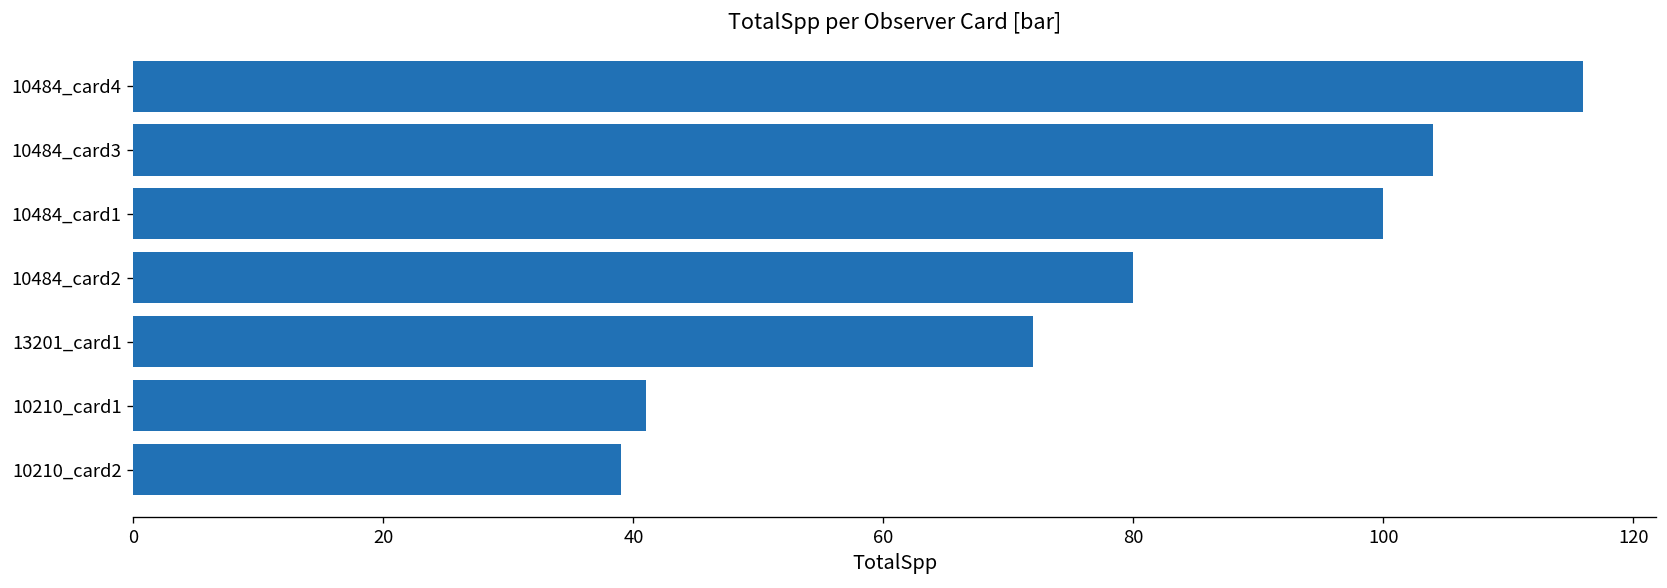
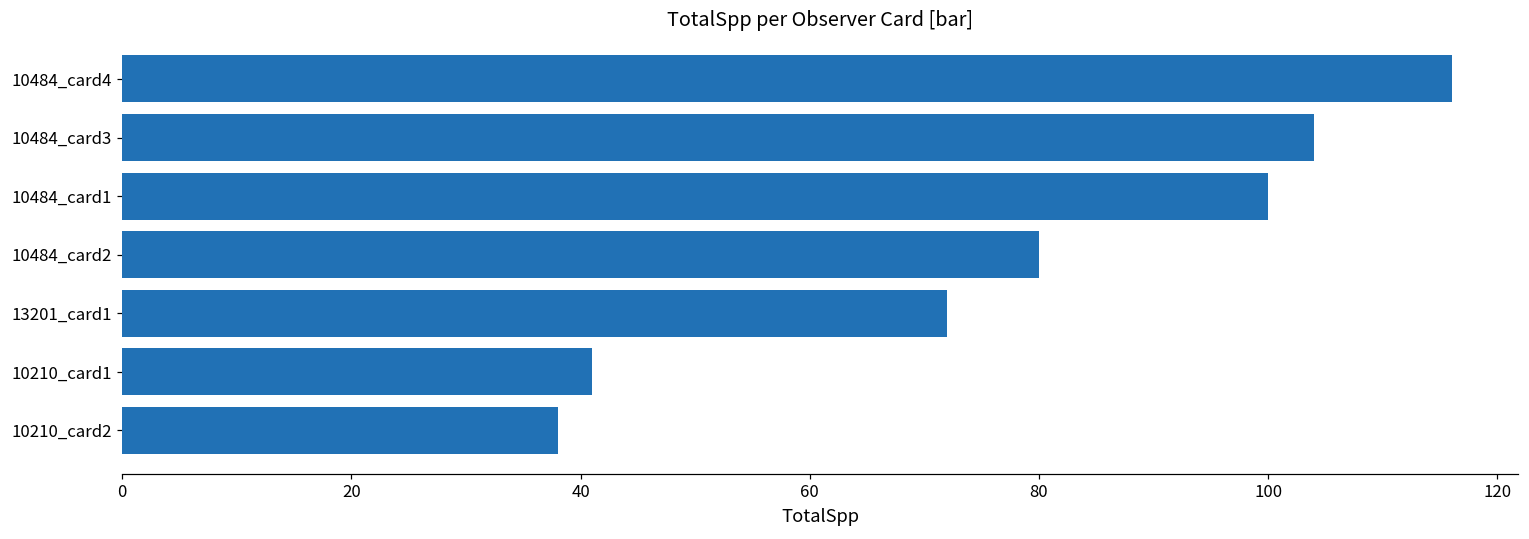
10210_card2: 39 -> 38
